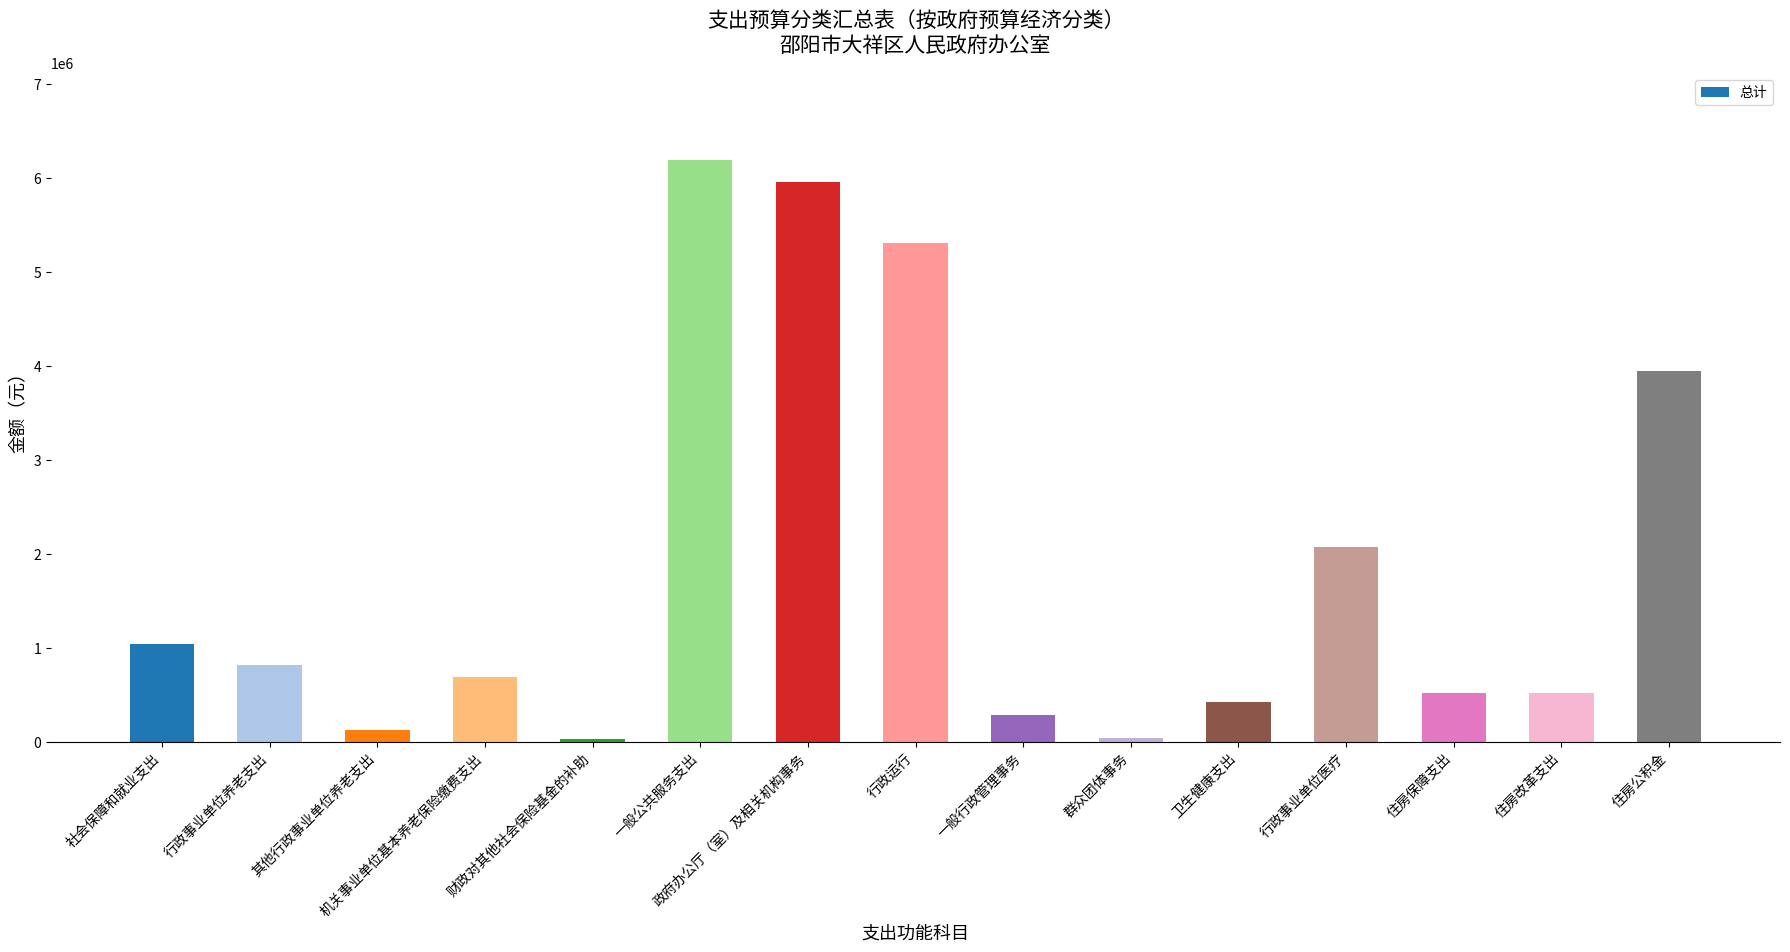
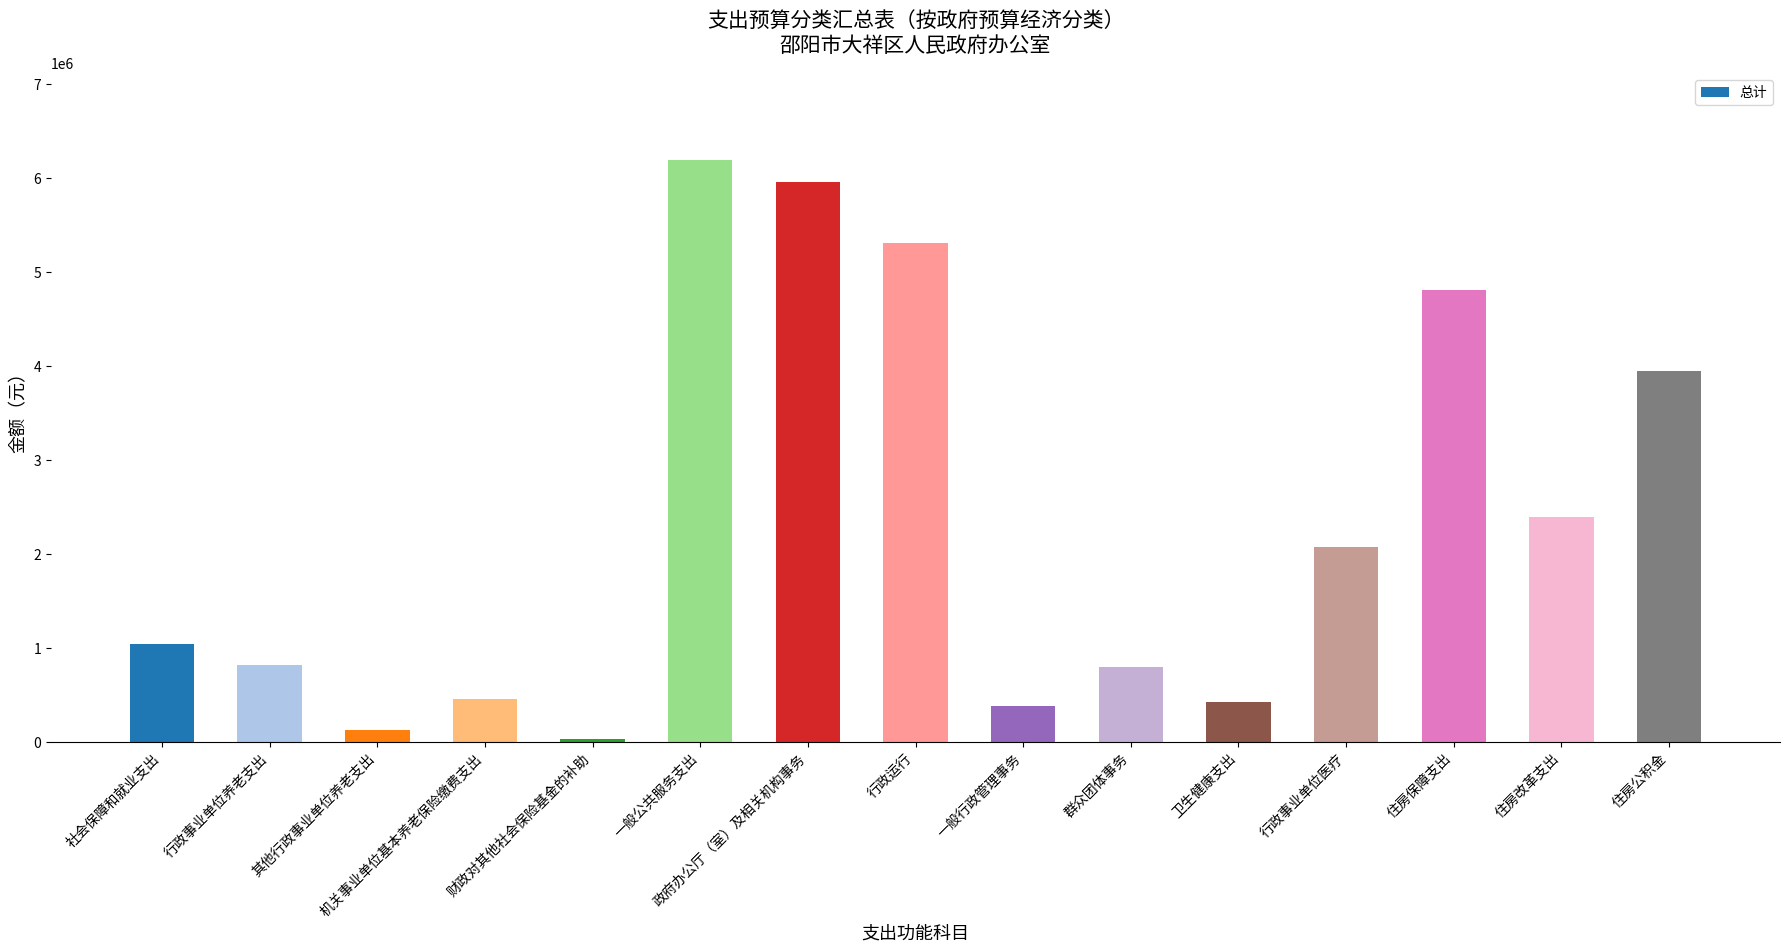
机关事业单位基本养老保险缴费支出: 700000 -> 500000
一般行政管理事务: 300000 -> 400000
群众团体事务: 0 -> 800000
住房保障支出: 500000 -> 4800000
住房改革支出: 500000 -> 2400000
